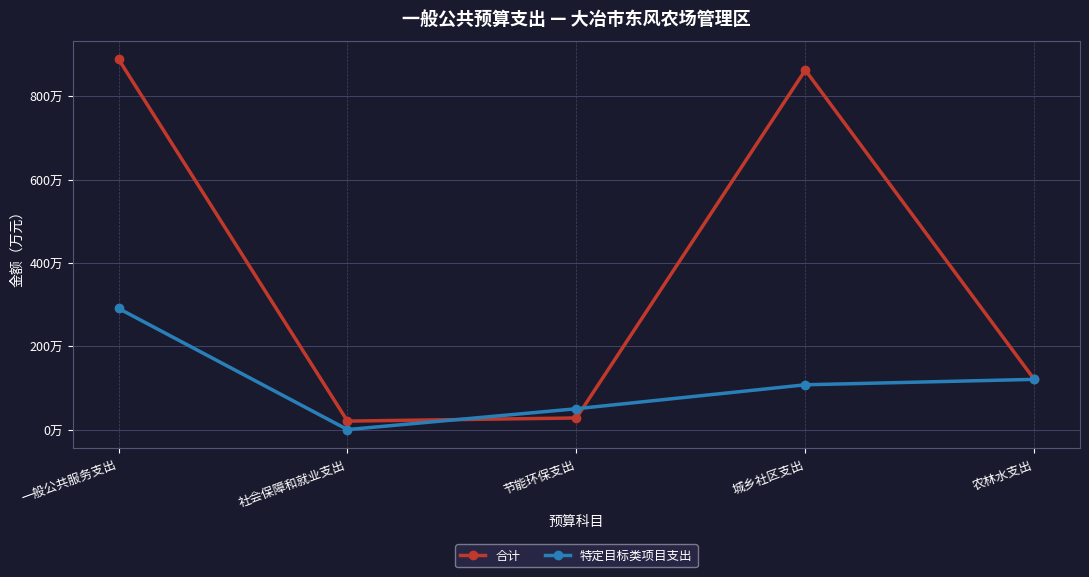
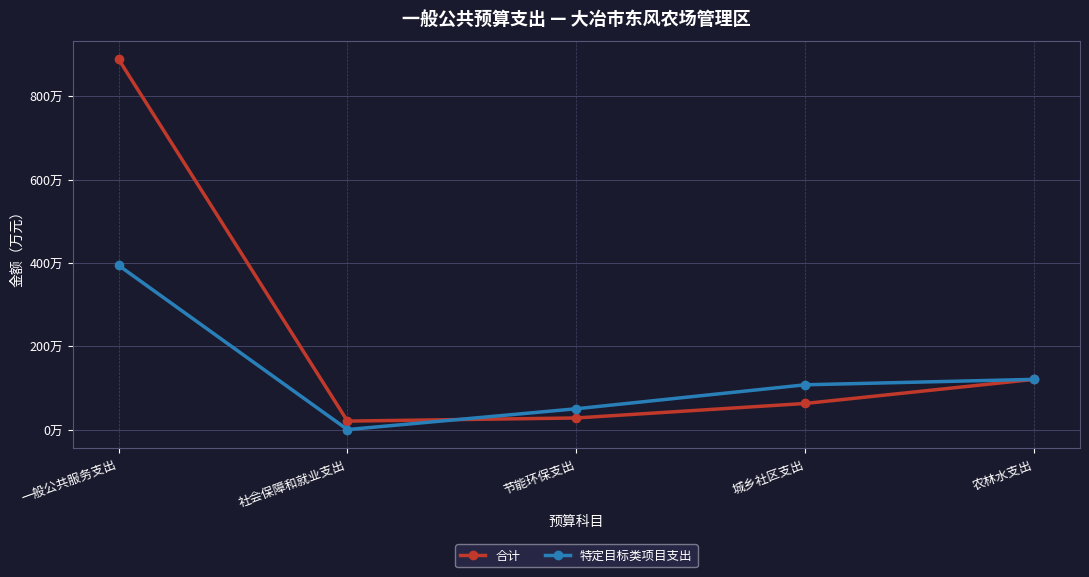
特定目标类项目支出, 一般公共服务支出: 290万 -> 390万
合计, 城乡社区支出: 860万 -> 60万
